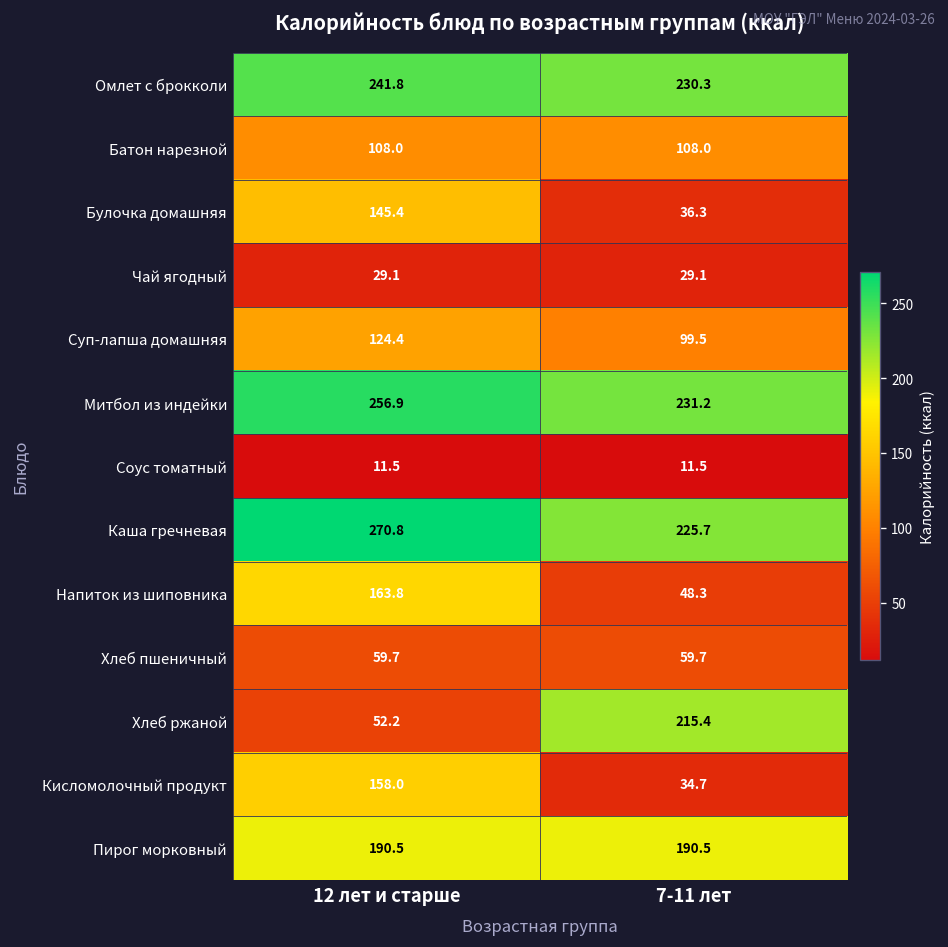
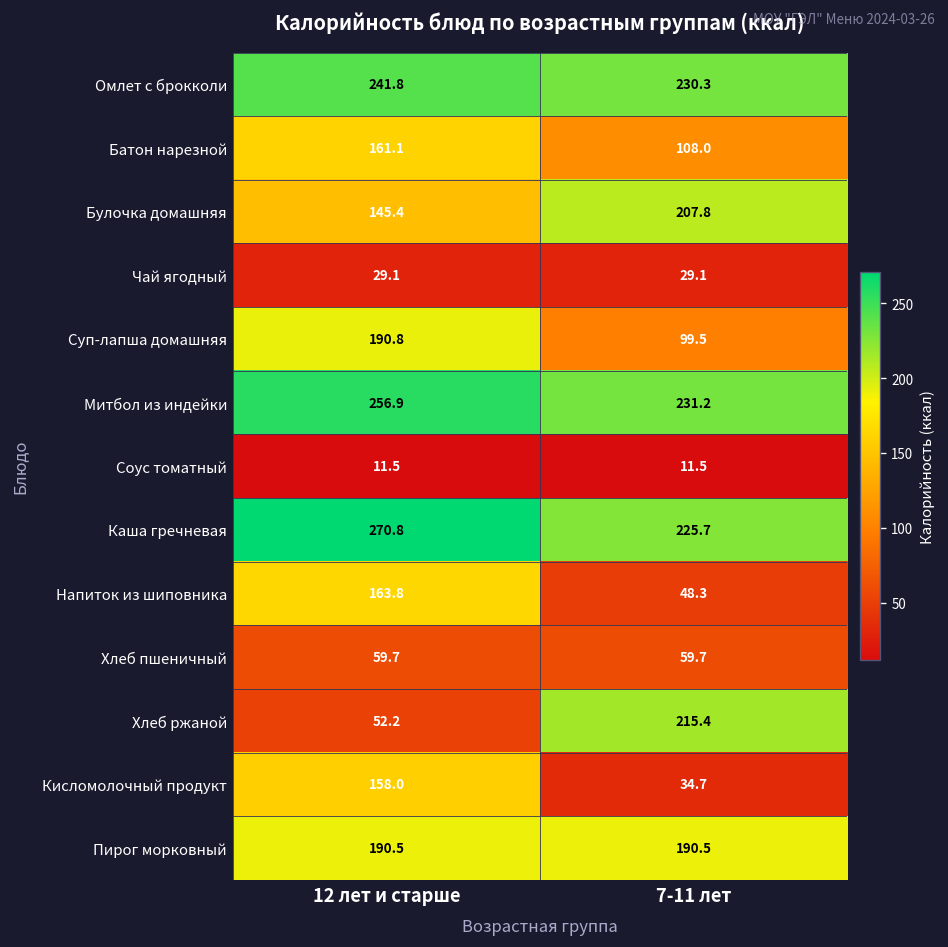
Батон нарезной, 12 лет и старше: 108.0 -> 161.1
Булочка домашняя, 7-11 лет: 36.3 -> 207.8
Суп-лапша домашняя, 12 лет и старше: 124.4 -> 190.8
